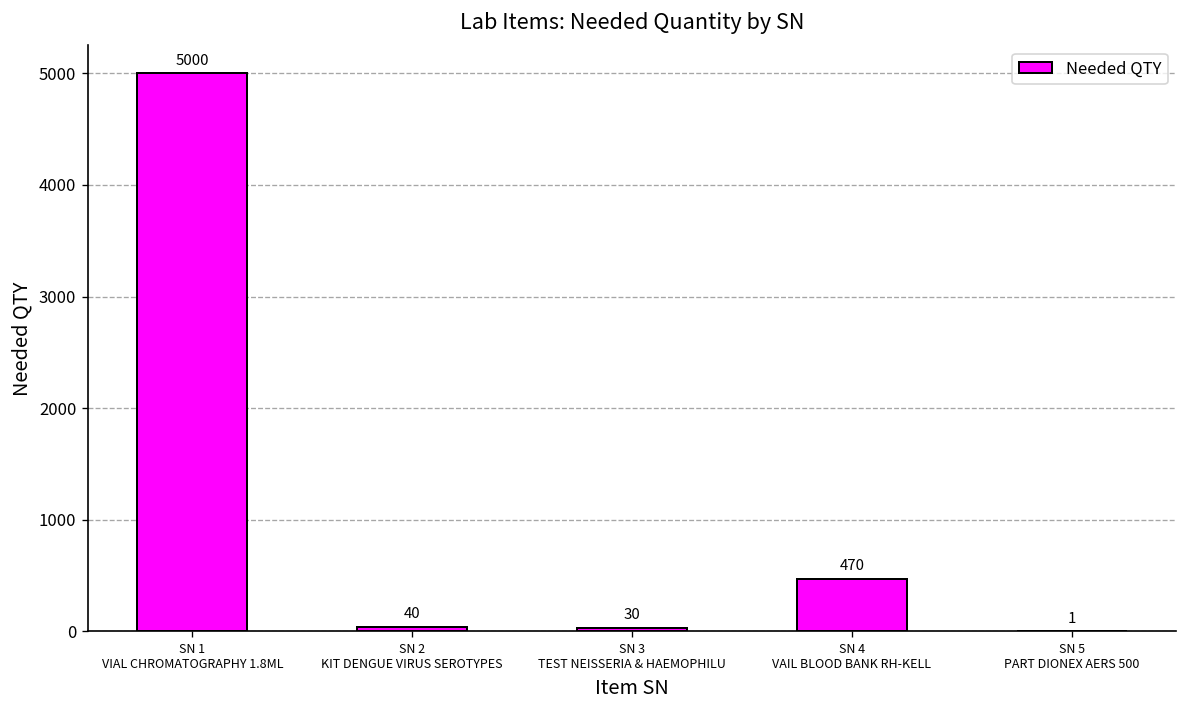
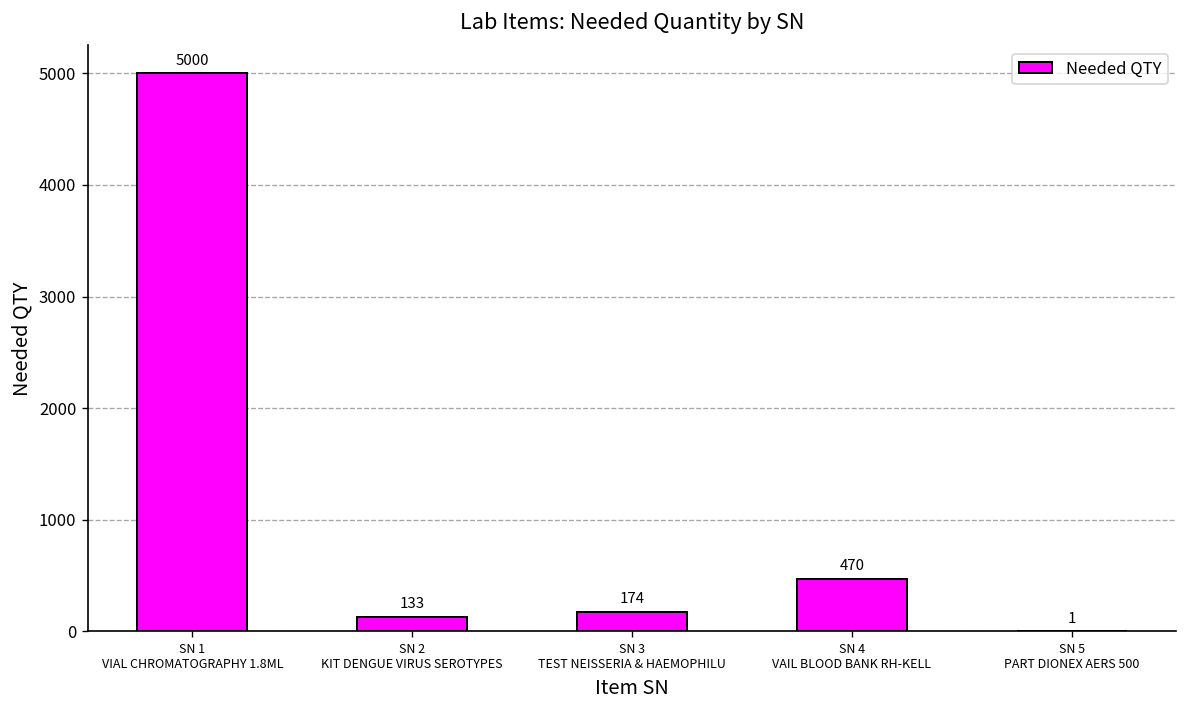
SN 2 KIT DENGUE VIRUS SEROTYPES: 40 -> 133
SN 3 TEST NEISSERIA & HAEMOPHILU: 30 -> 174
